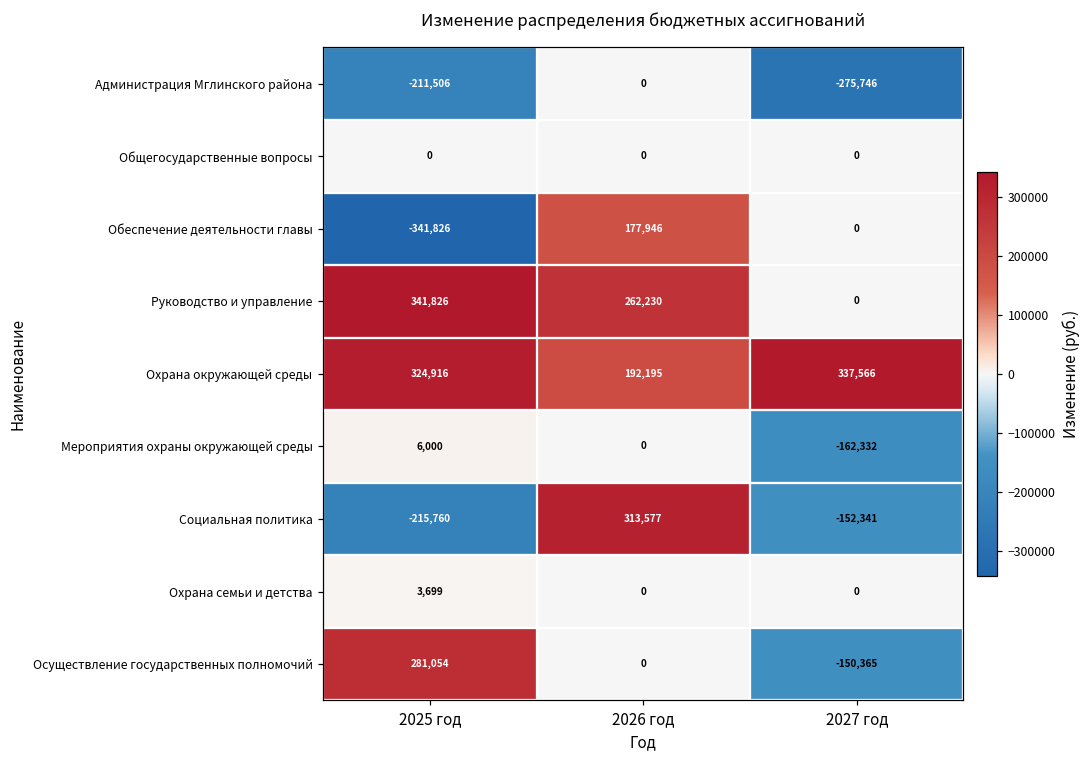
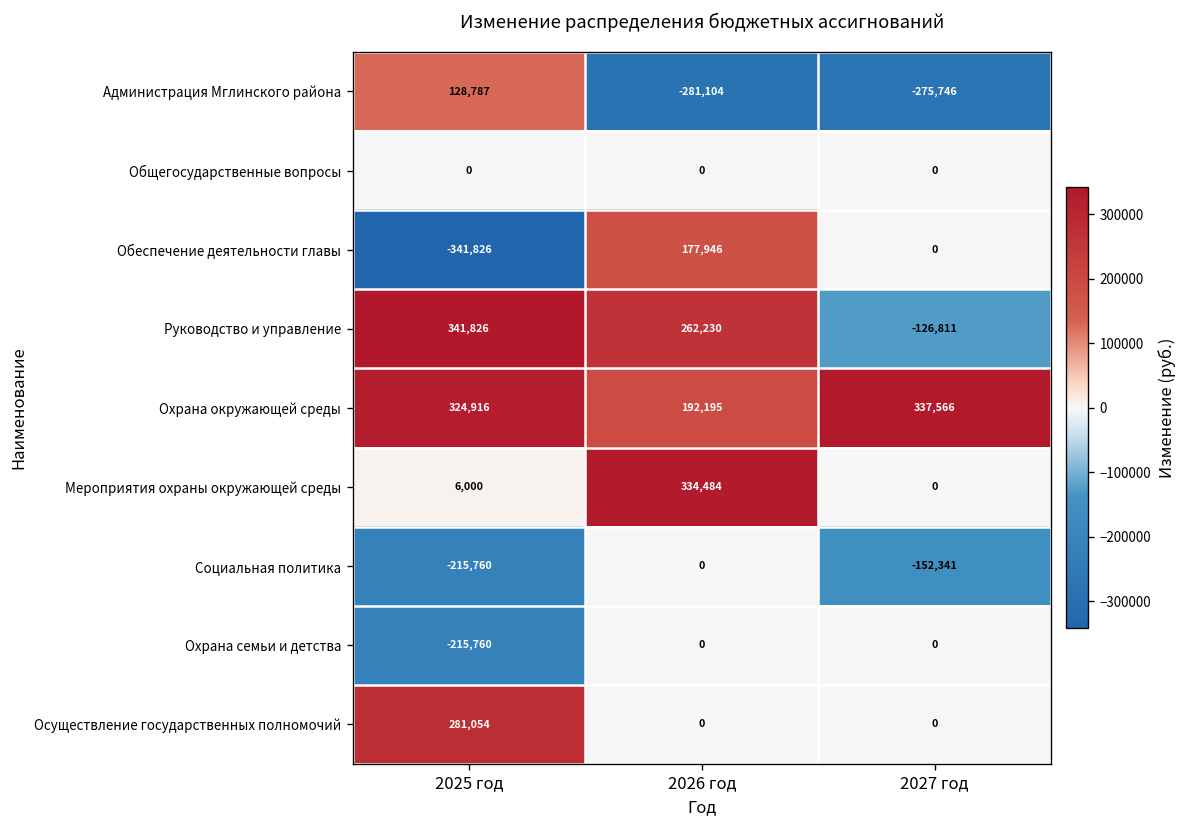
Администрация Мглинского района, 2025 год: -211,506 -> 128,787
Администрация Мглинского района, 2026 год: 0 -> -281,104
Руководство и управление, 2027 год: 0 -> -126,811
Мероприятия охраны окружающей среды, 2026 год: 0 -> 334,484
Мероприятия охраны окружающей среды, 2027 год: -162,332 -> 0
Социальная политика, 2026 год: 313,577 -> 0
Охрана семьи и детства, 2025 год: 3,699 -> -215,760
Осуществление государственных полномочий, 2027 год: -150,365 -> 0
